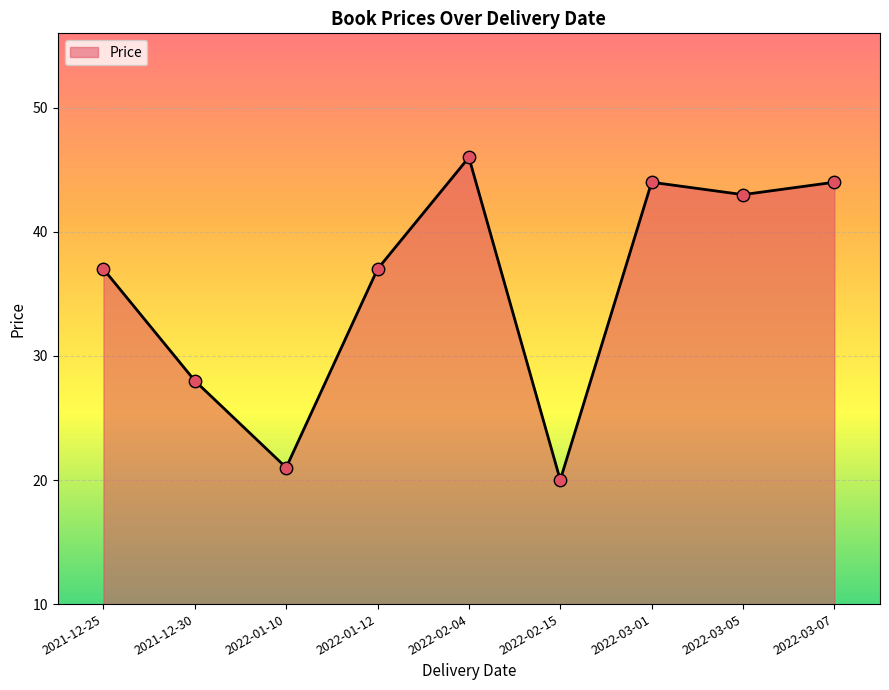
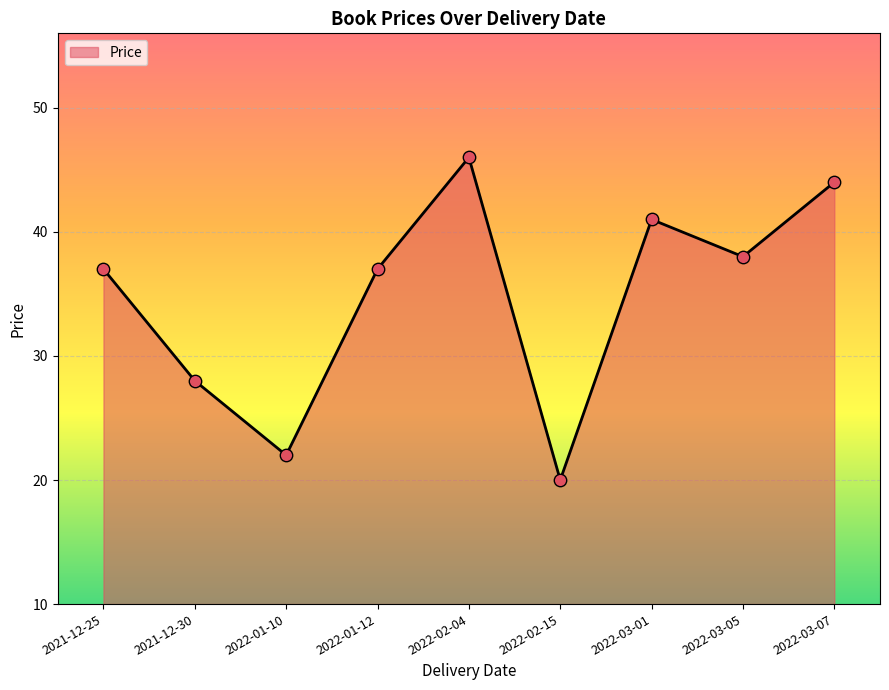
2022-01-10: 21 -> 22
2022-03-01: 44 -> 41
2022-03-05: 43 -> 38
